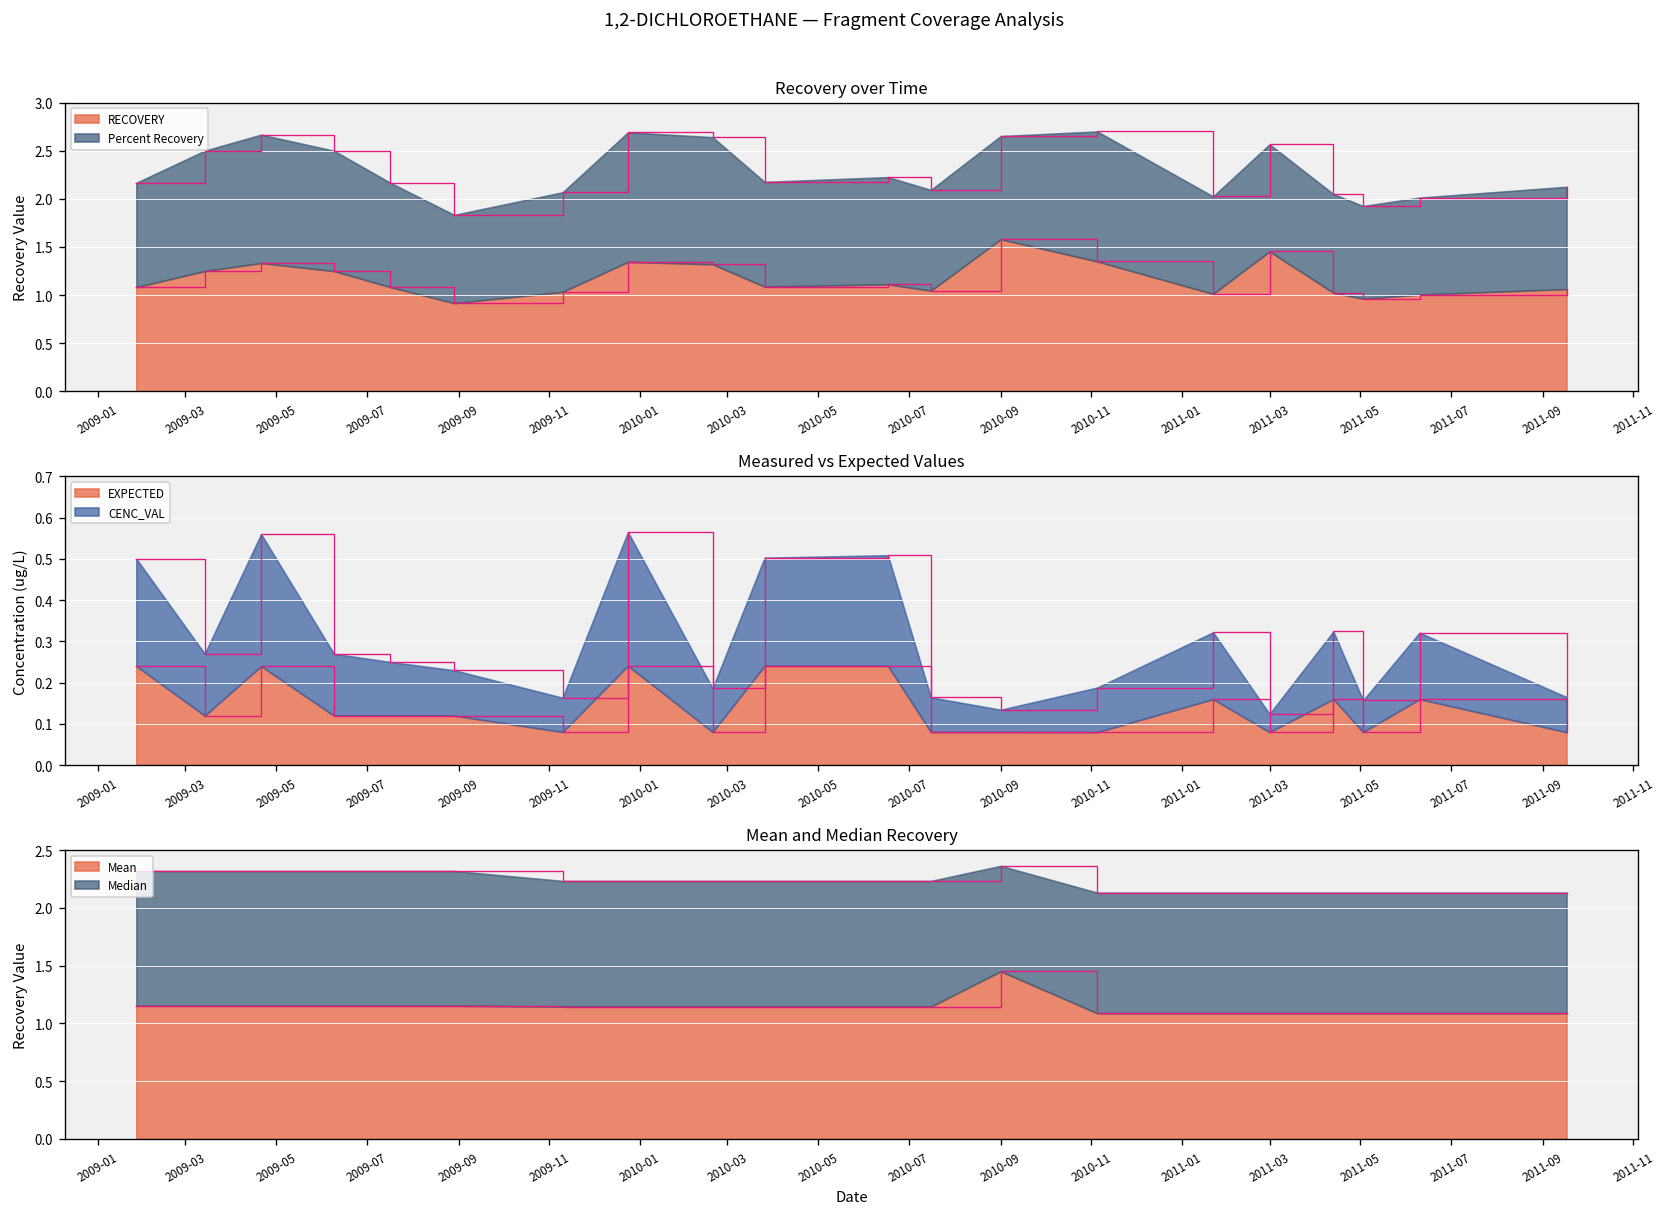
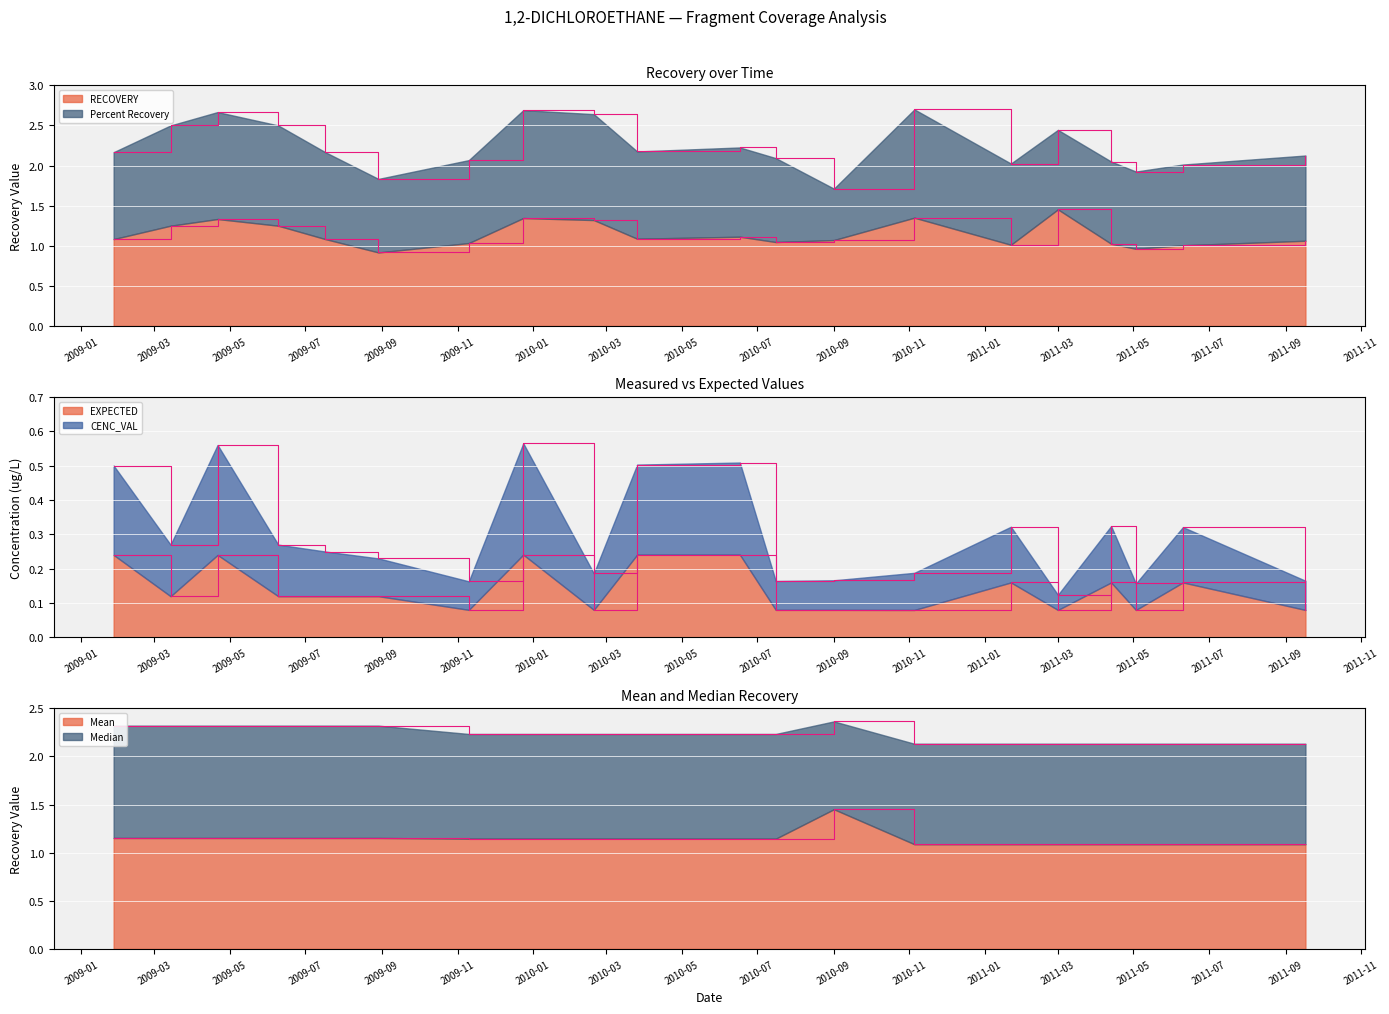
Recovery over Time, RECOVERY, 2010-09: 1.6 -> 1.1
Recovery over Time, Percent Recovery, 2010-09: 1.1 -> 0.6
Recovery over Time, Percent Recovery, 2011-03: 1.1 -> 1.0
Measured vs Expected Values, CENC_VAL, 2010-09: 0.05 -> 0.09
